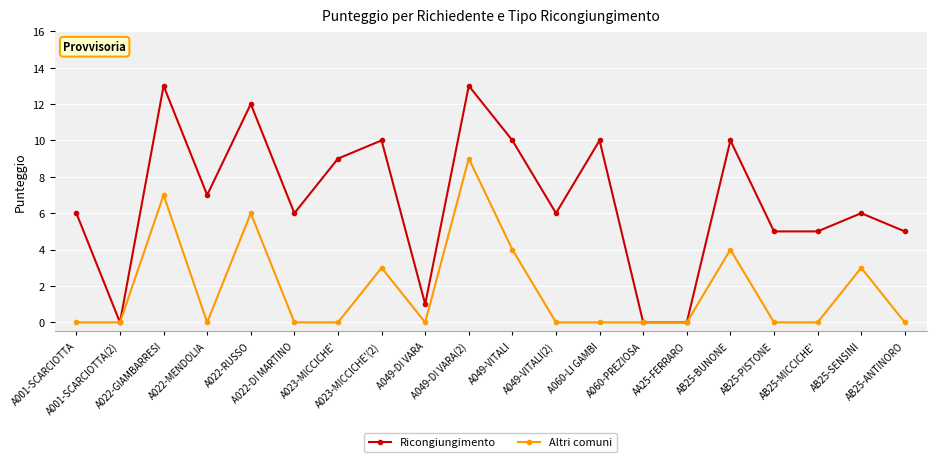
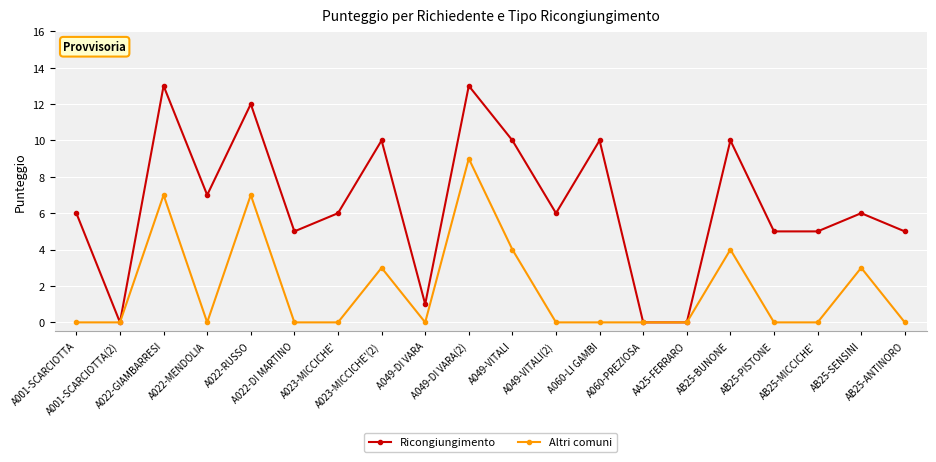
Altri comuni, A022-RUSSO: 6 -> 7
Ricongiungimento, A022-DI MARTINO: 6 -> 5
Ricongiungimento, A023-MICCICHE': 9 -> 6
